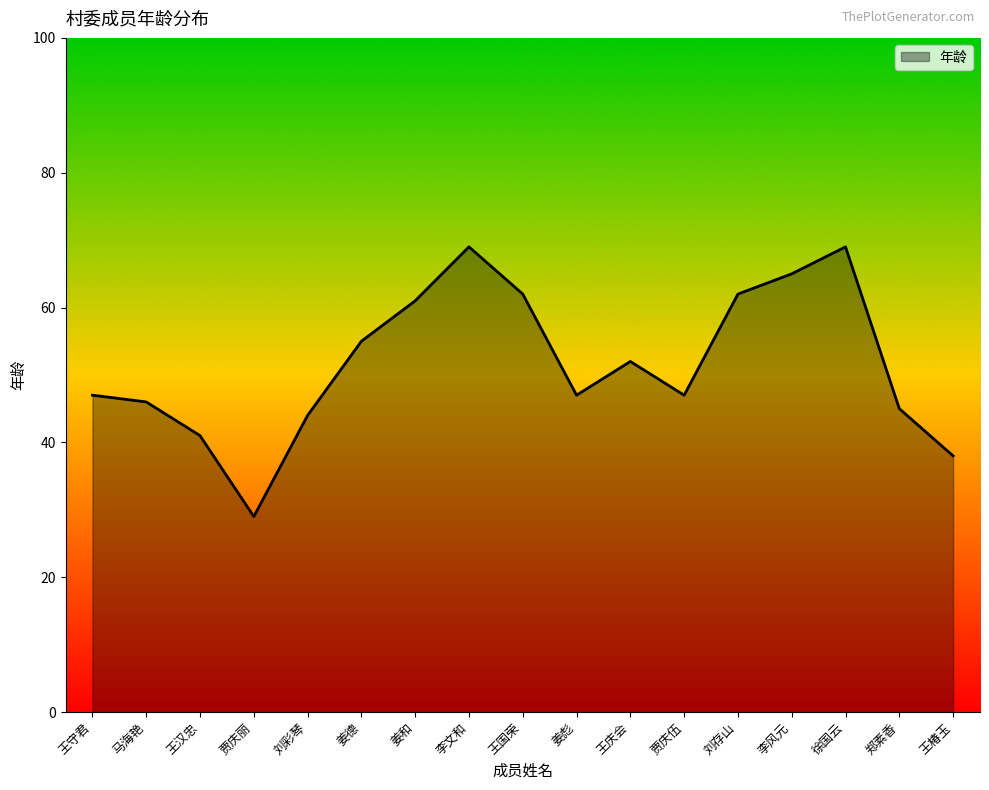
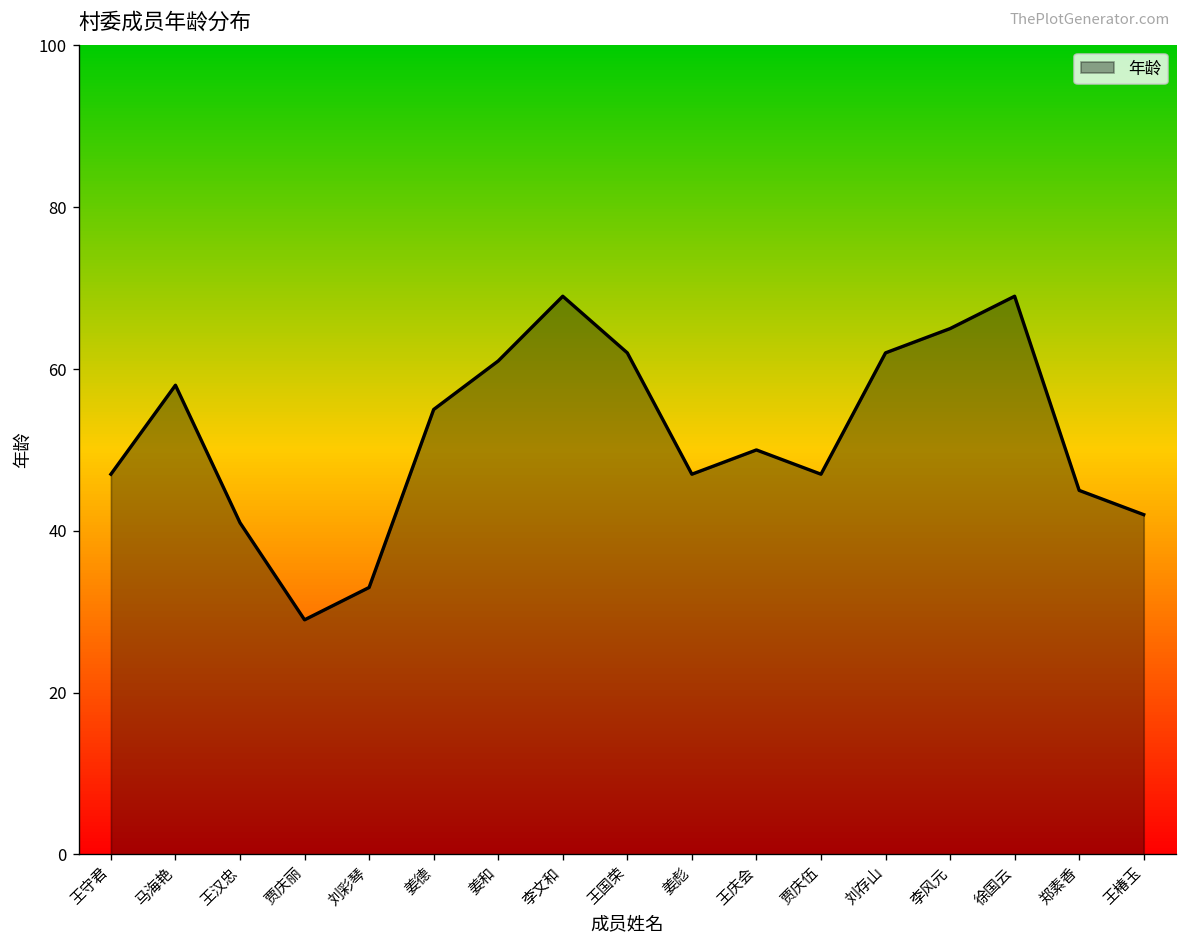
马海艳: 46 -> 58
刘彩琴: 44 -> 33
王庆会: 52 -> 50
王椿玉: 38 -> 42
